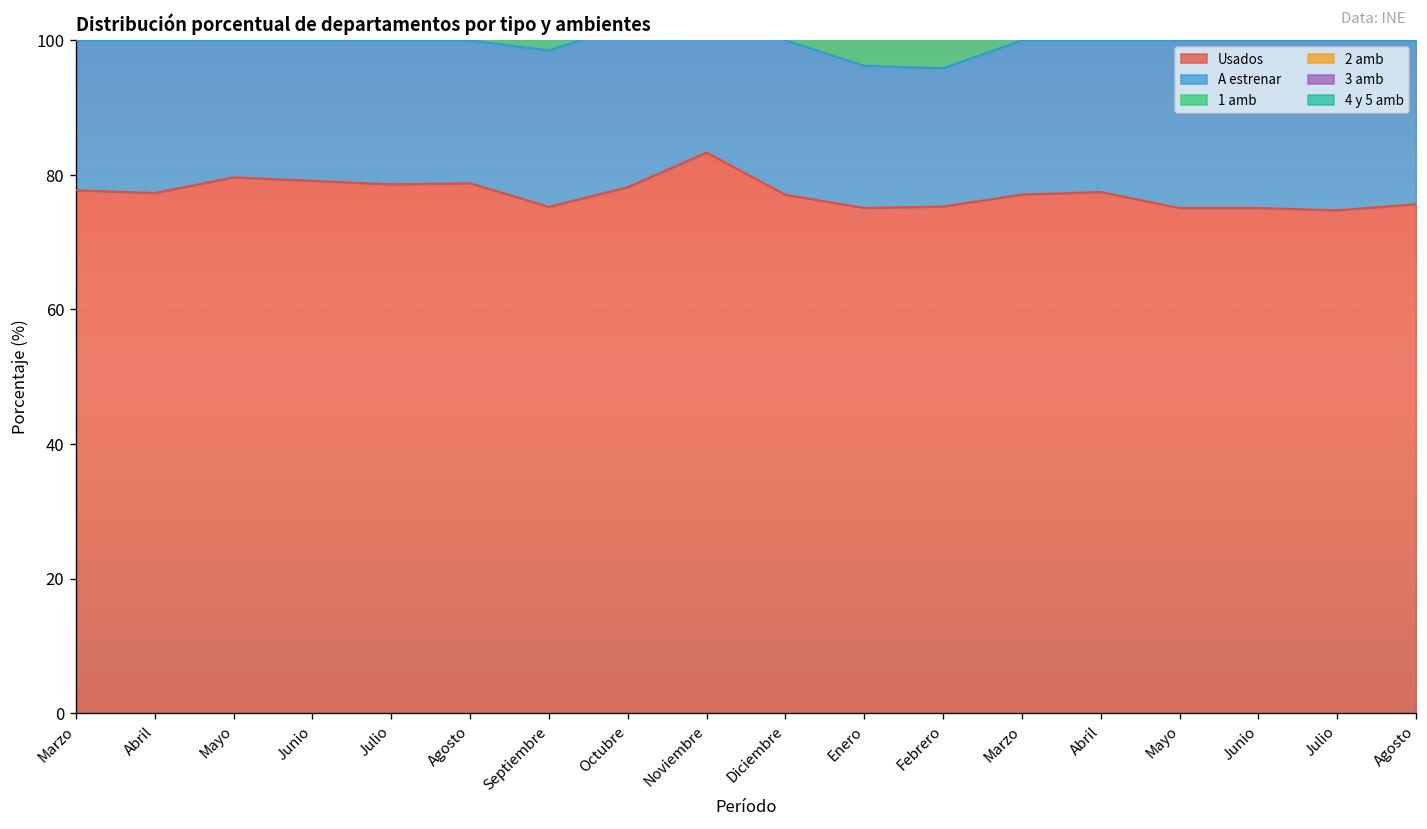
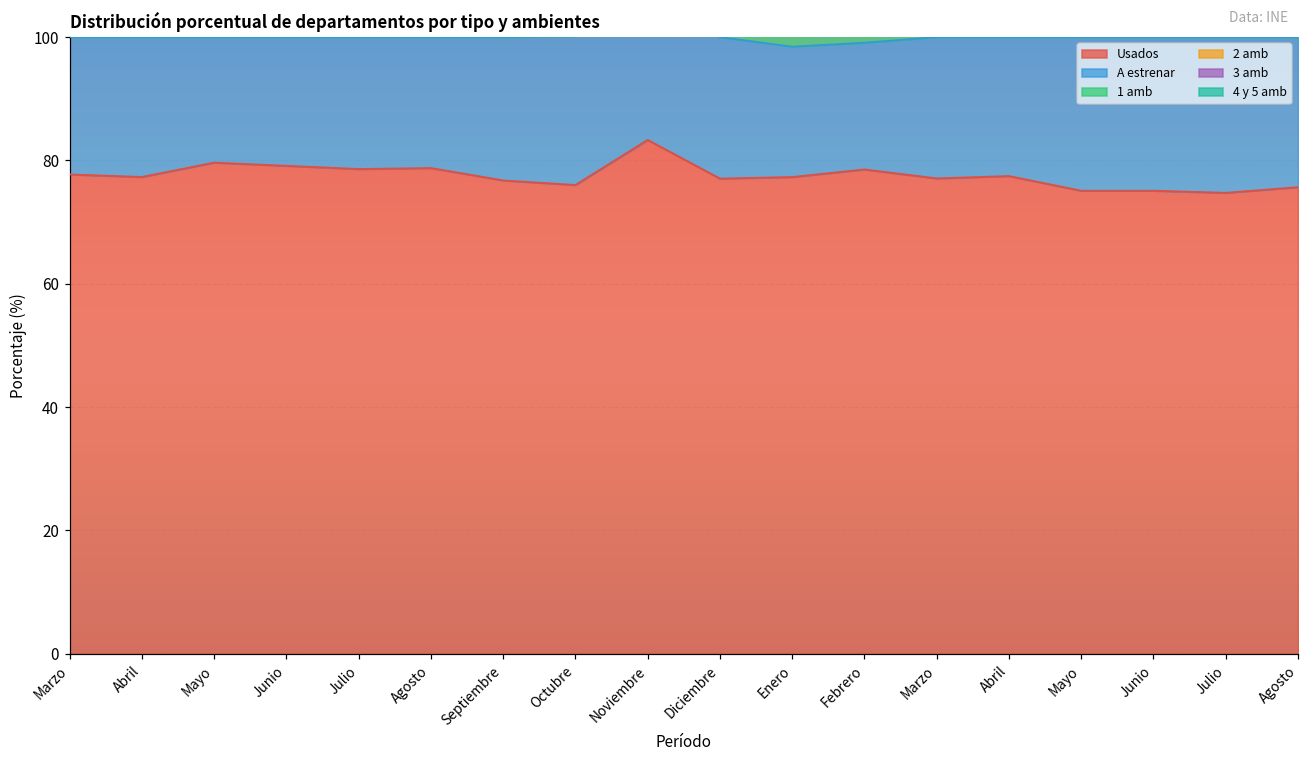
Usados, Septiembre: 75 -> 77
Usados, Octubre: 78 -> 76
Usados, Enero: 75 -> 77
Usados, Febrero: 75 -> 79
